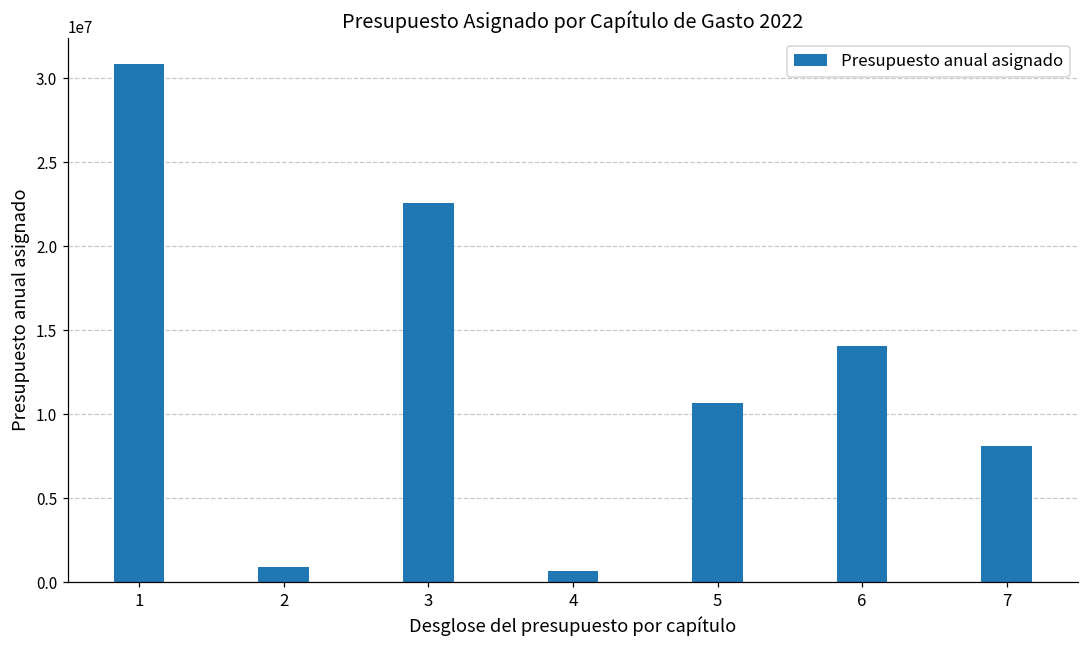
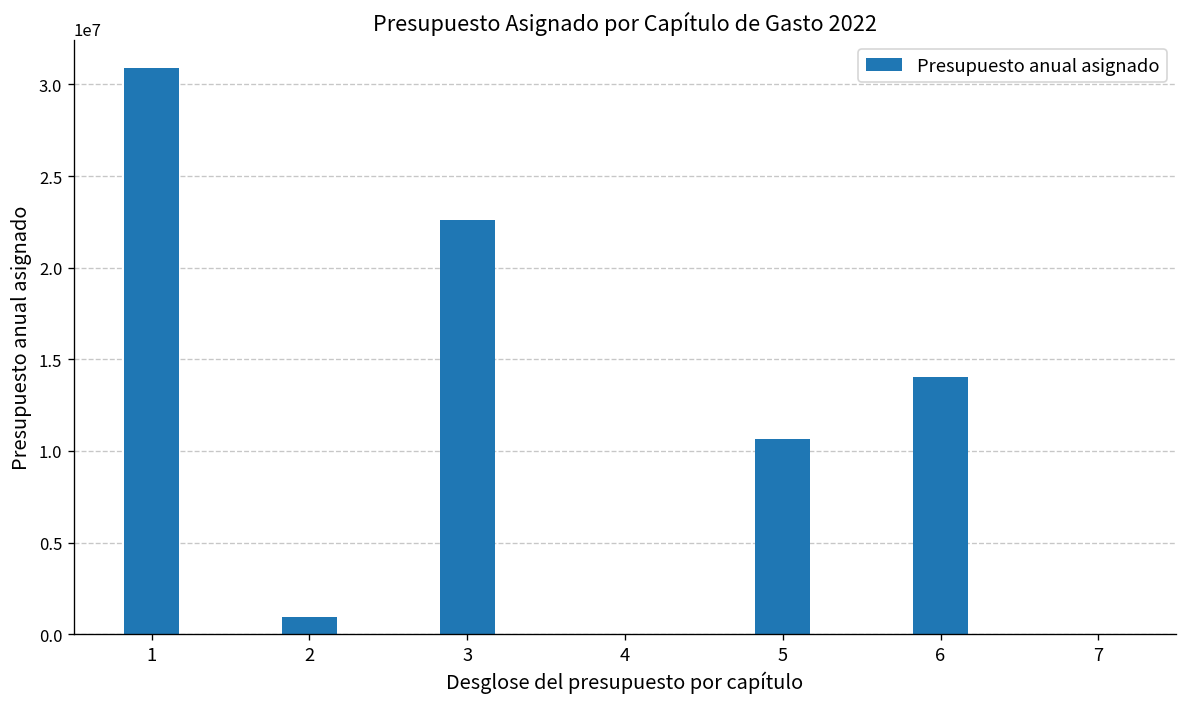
4: 700000 -> 0
7: 8100000 -> 0
